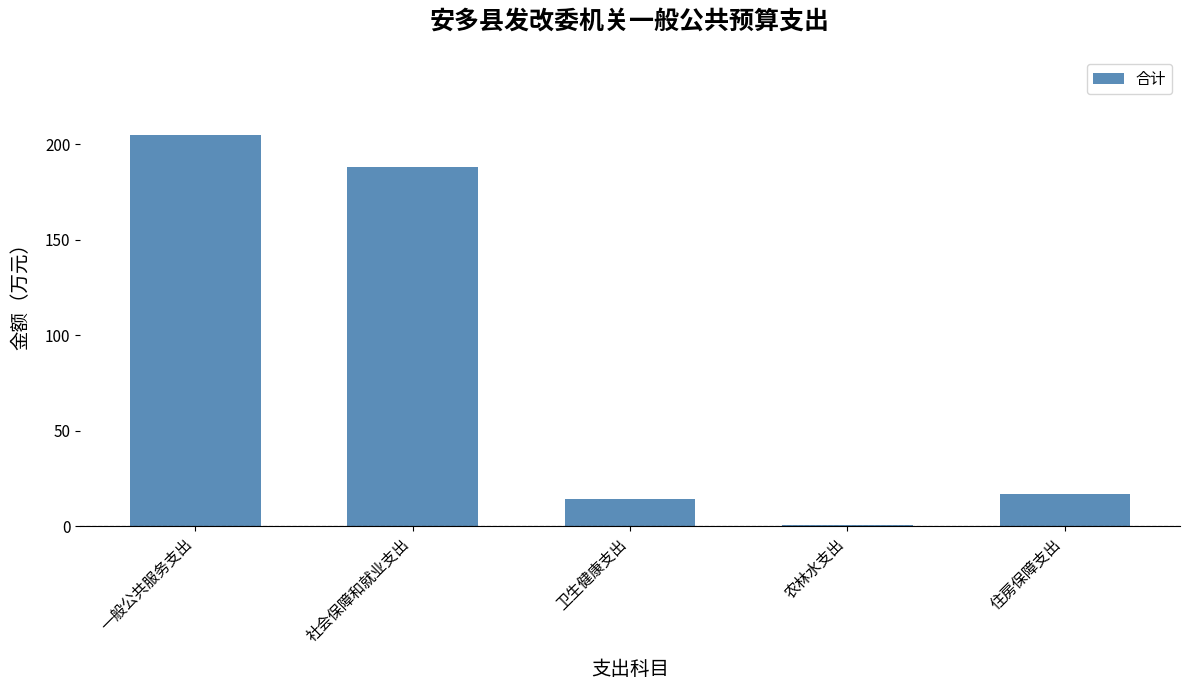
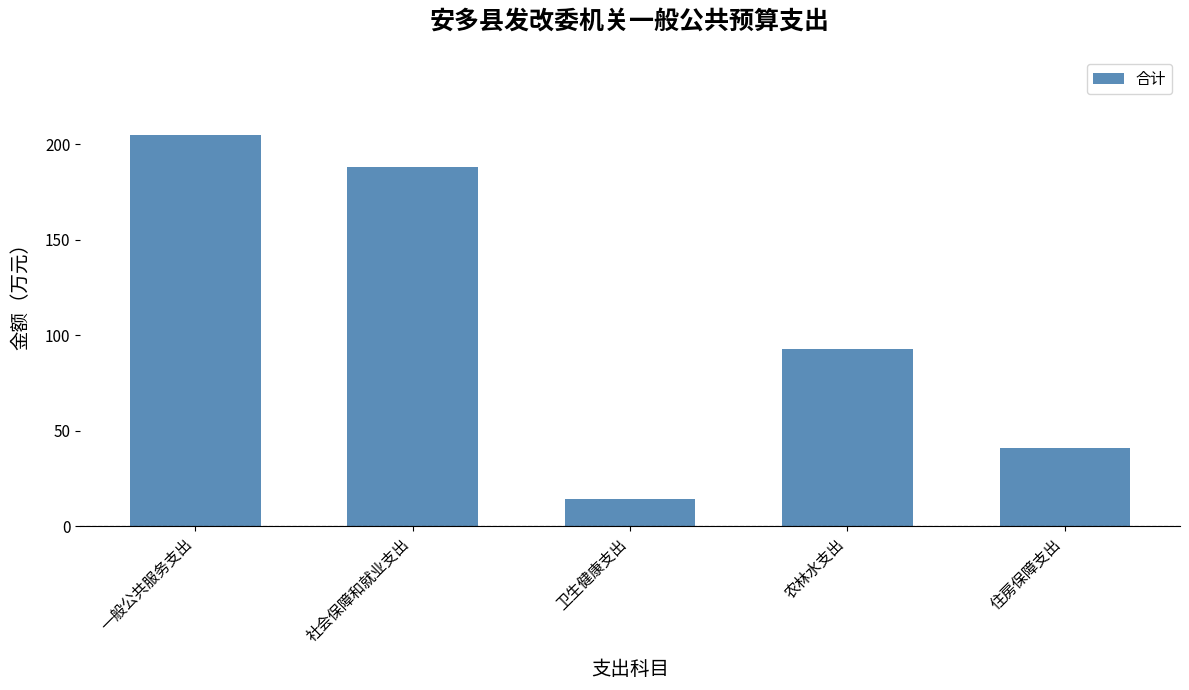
农林水支出: 1 -> 93
住房保障支出: 17 -> 41
